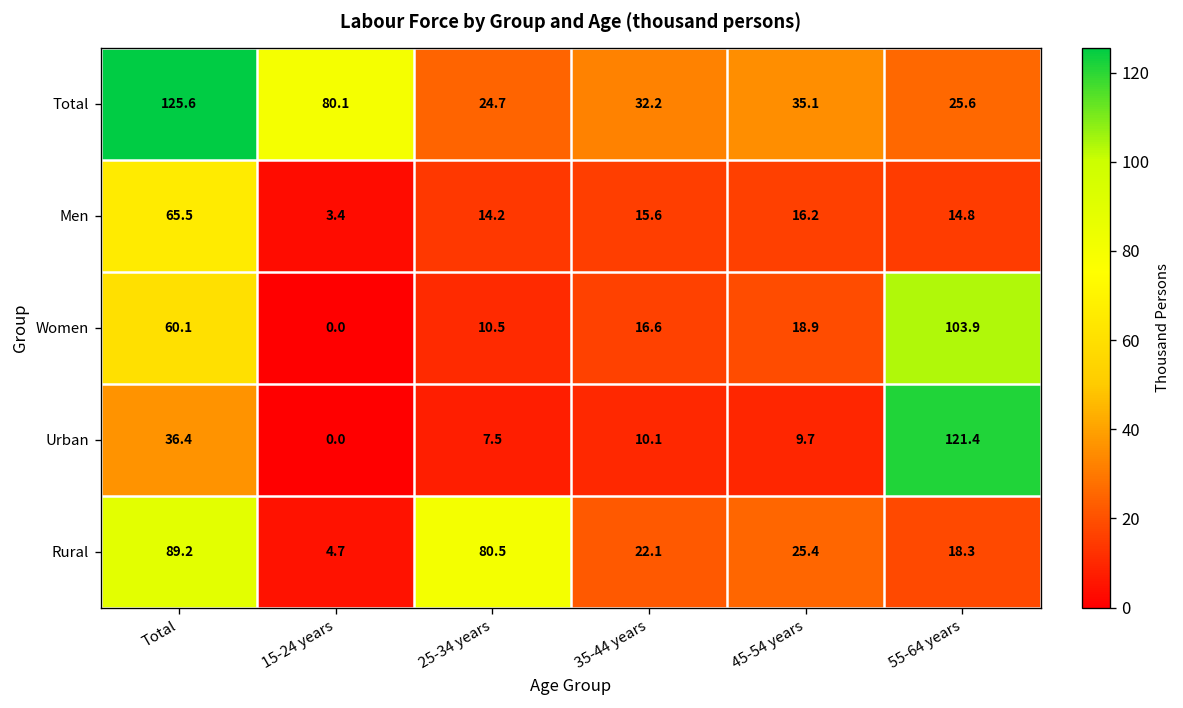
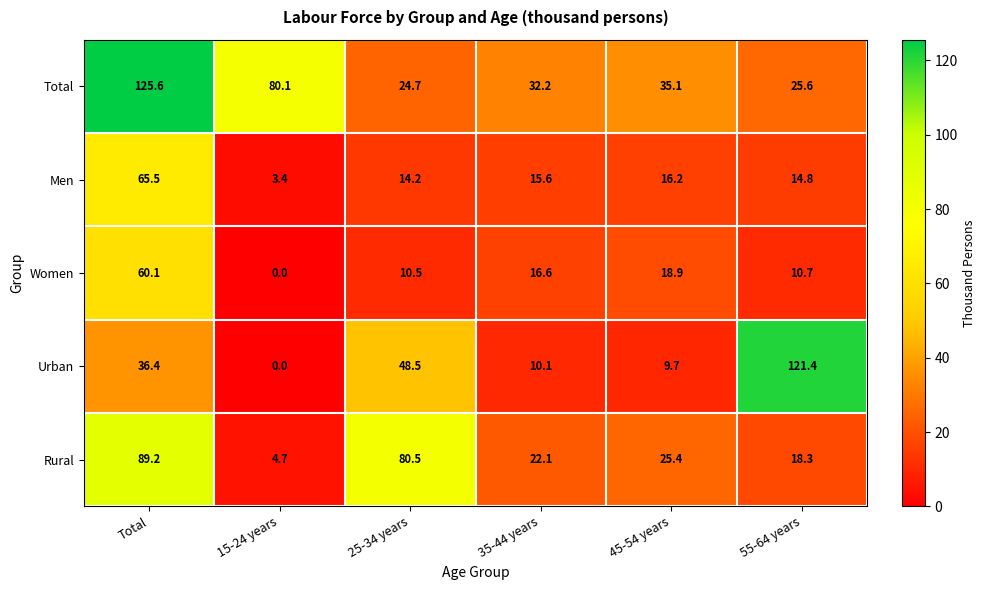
Women, 55-64 years: 103.9 -> 10.7
Urban, 25-34 years: 7.5 -> 48.5
